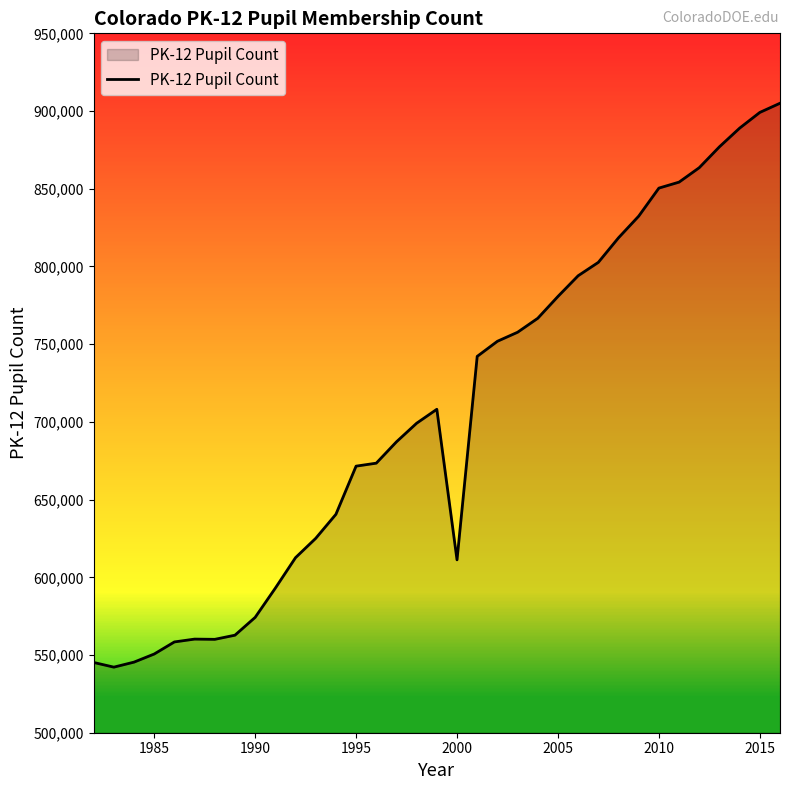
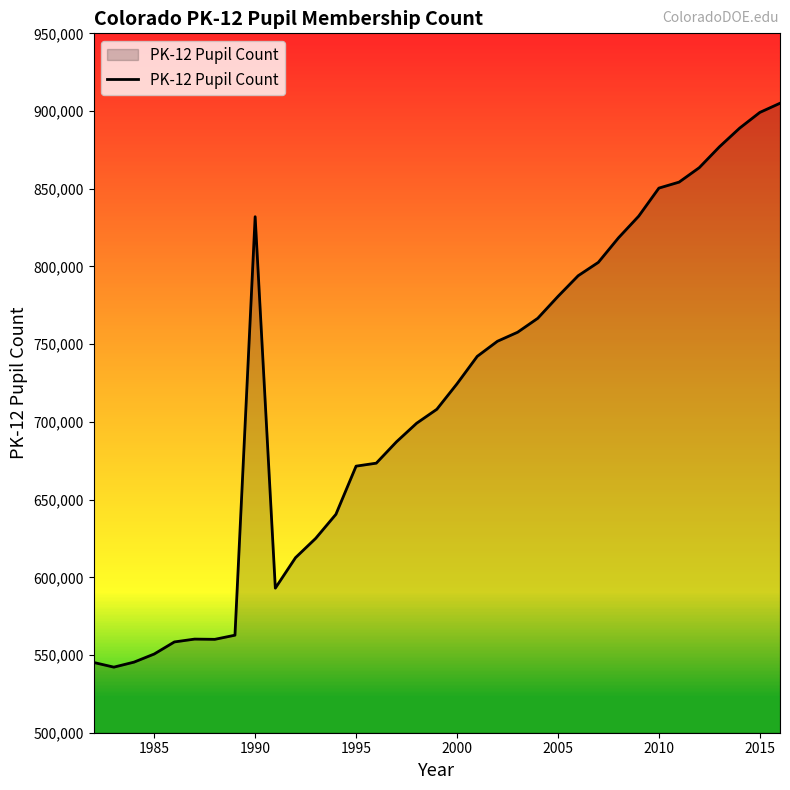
PK-12 Pupil Count, 1990: 574,000 -> 832,000
PK-12 Pupil Count, 2000: 611,000 -> 725,000
